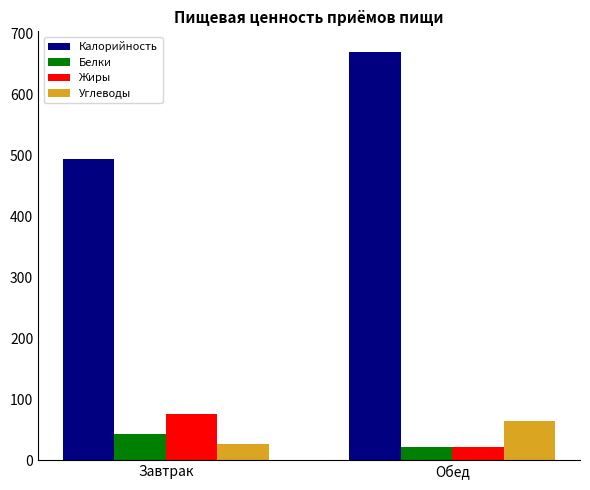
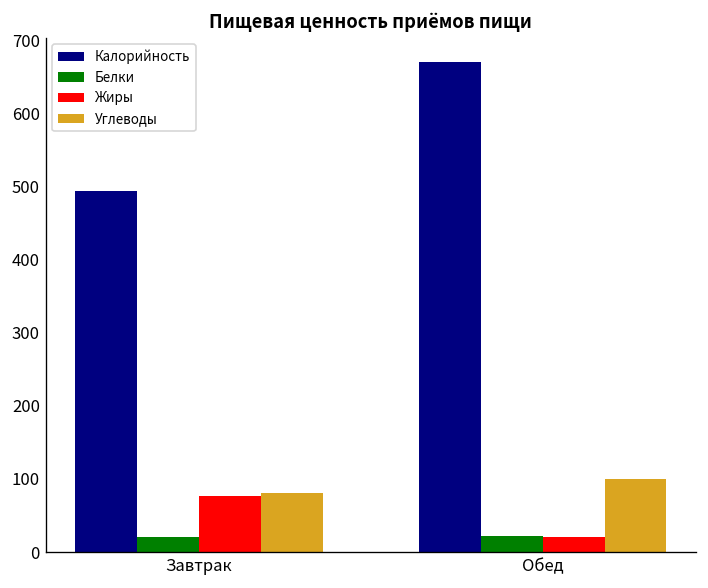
Белки, Завтрак: 40 -> 20
Углеводы, Завтрак: 30 -> 80
Углеводы, Обед: 60 -> 100
